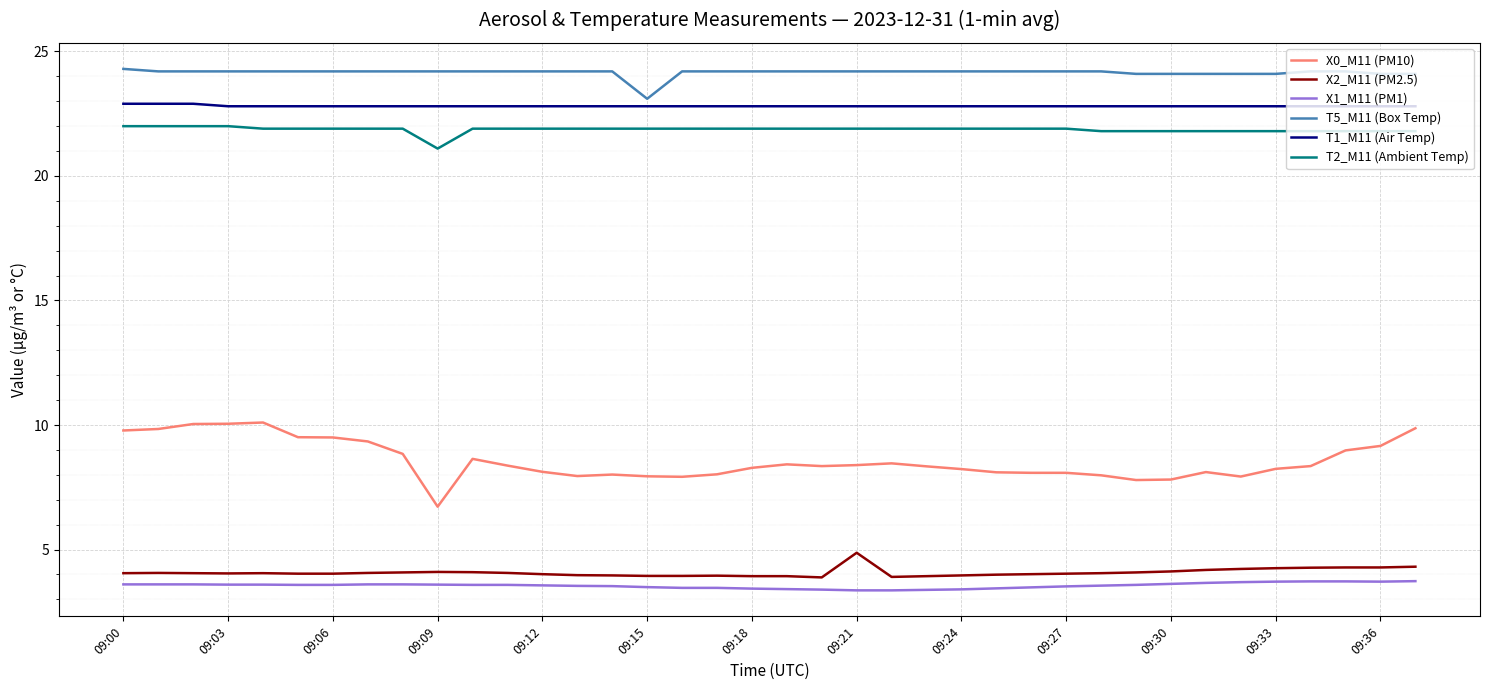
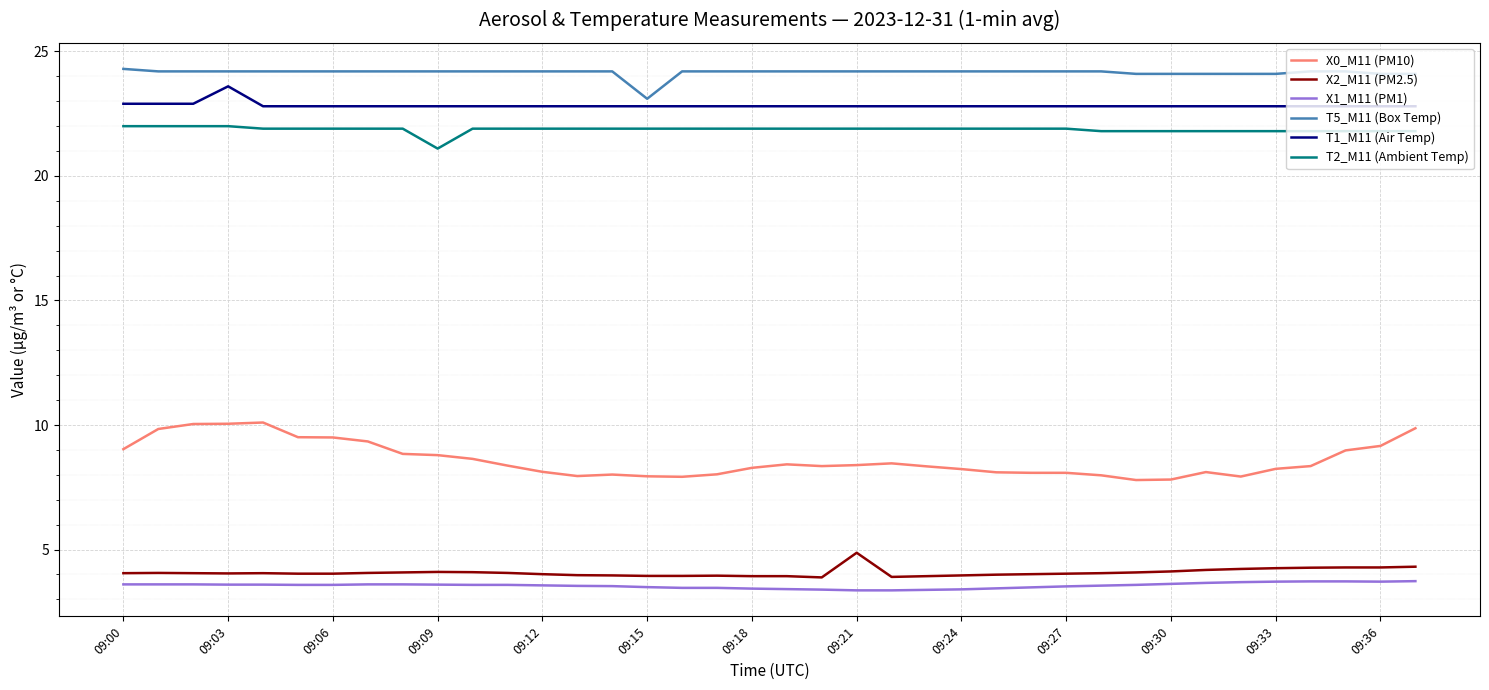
X0_M11 (PM10), 09:00: 9.8 -> 9.0
T1_M11 (Air Temp), 09:03: 22.8 -> 23.6
X0_M11 (PM10), 09:09: 6.7 -> 8.8
